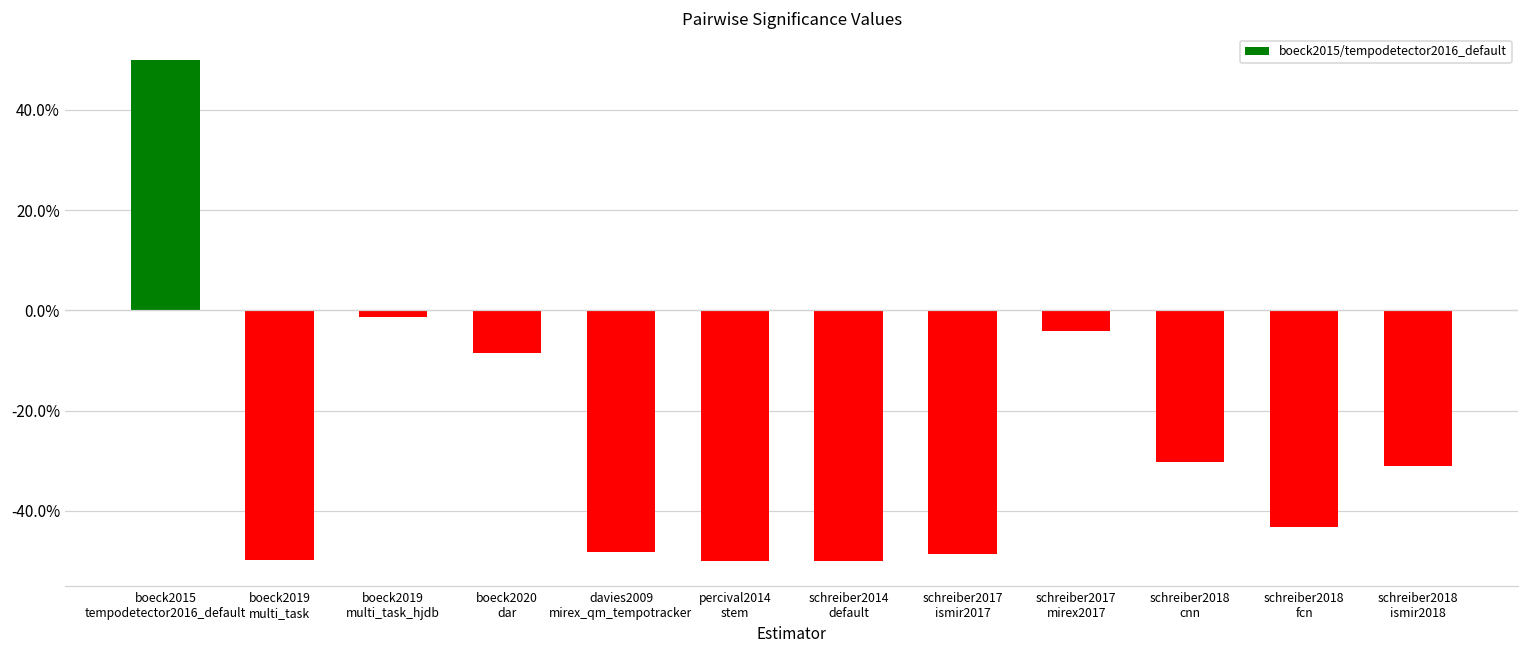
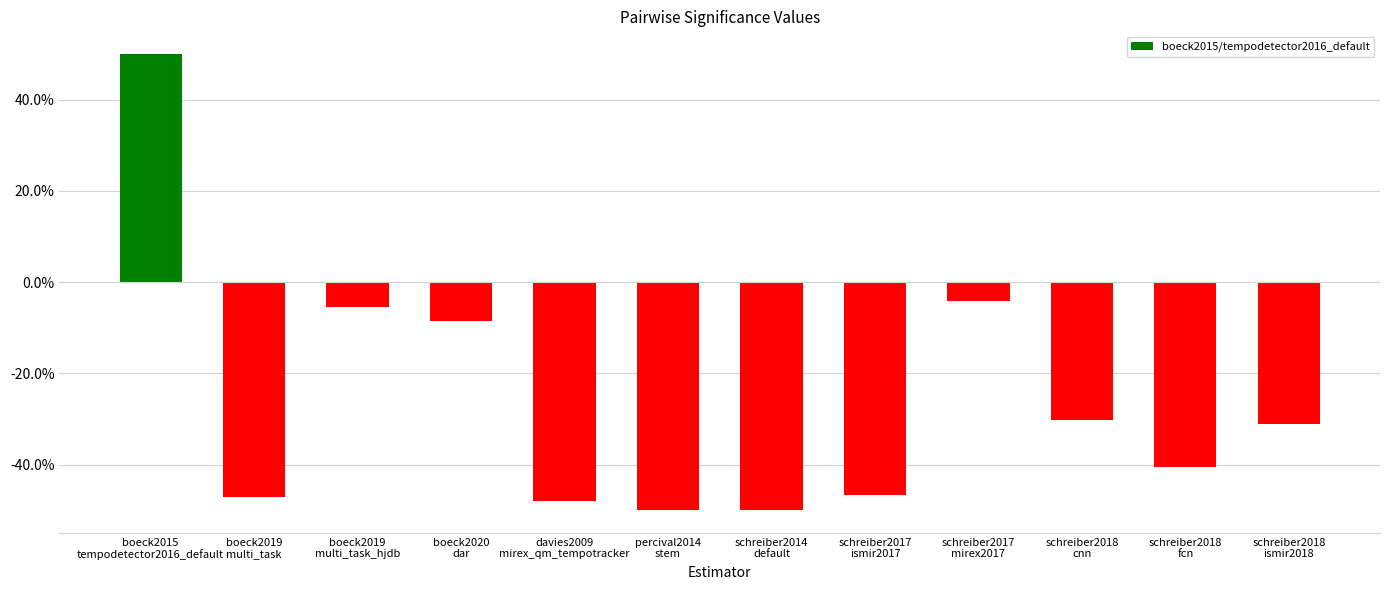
boeck2019 multi_task: -50% -> -47%
boeck2019 multi_task_hjdb: -1% -> -5%
schreiber2017 ismir2017: -49% -> -47%
schreiber2018 fcn: -43% -> -41%
